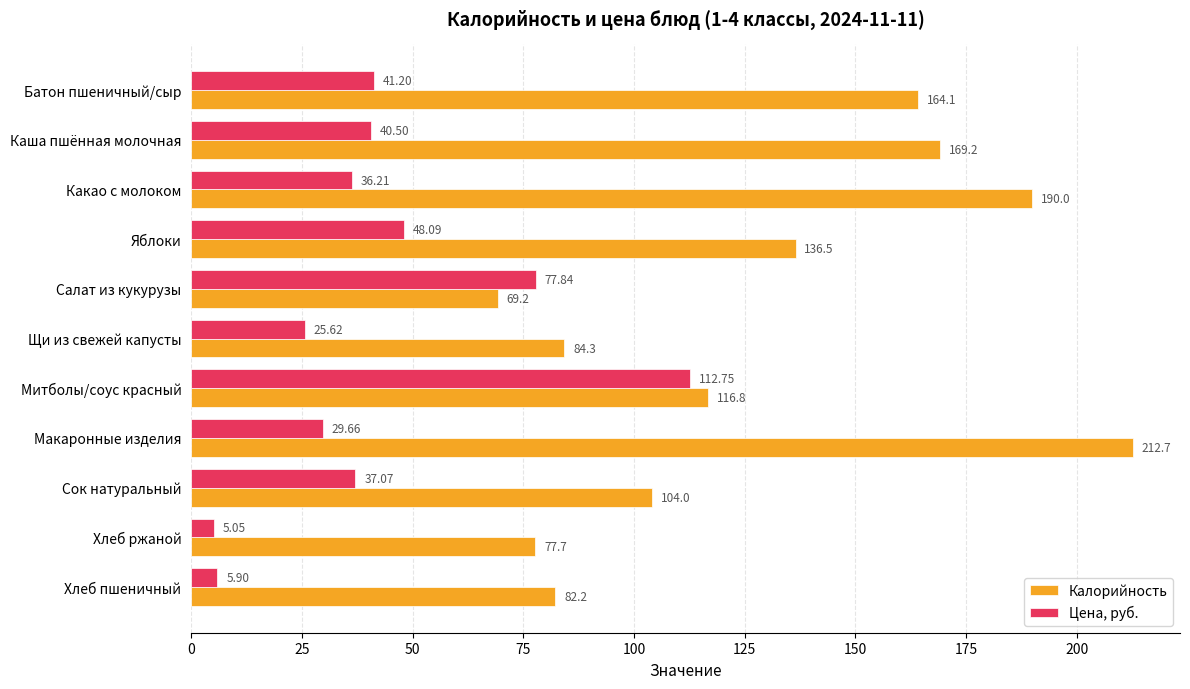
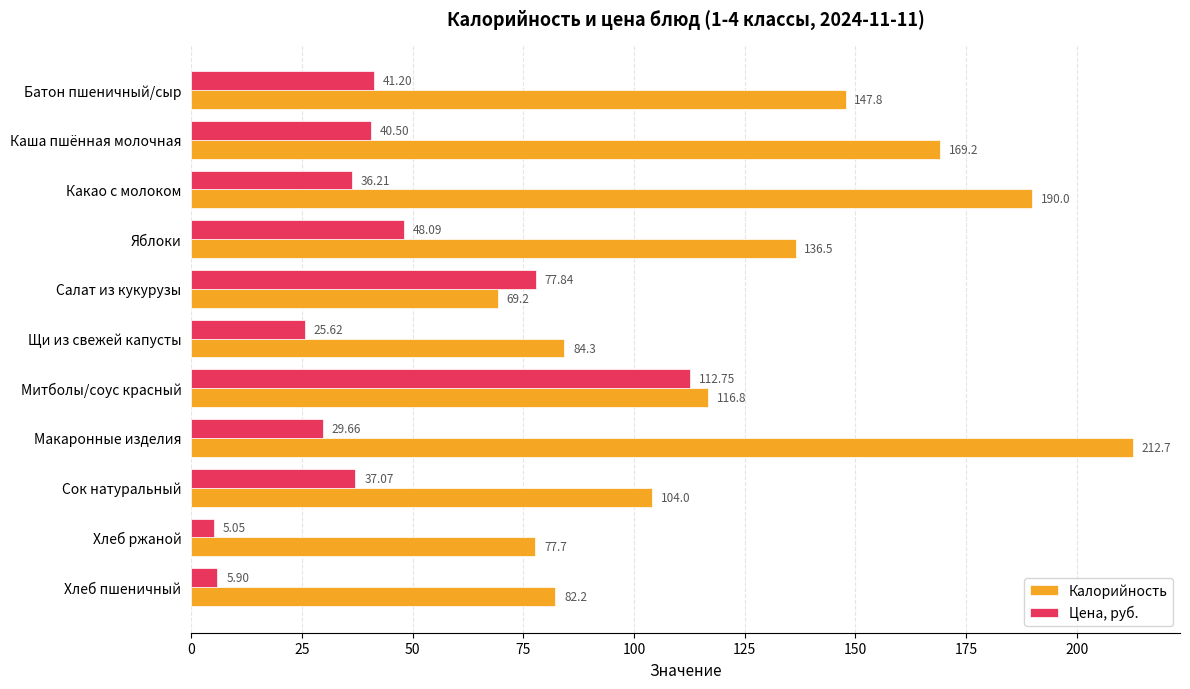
Калорийность, Батон пшеничный/сыр: 164.1 -> 147.8
